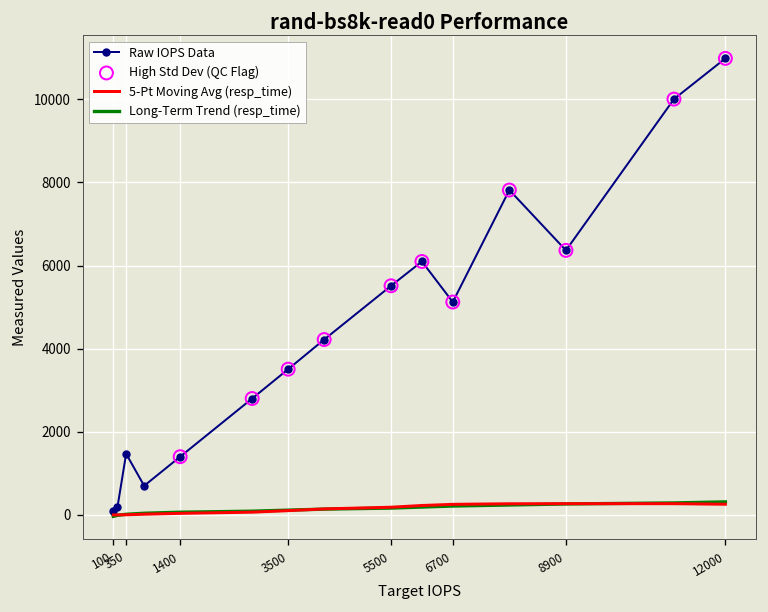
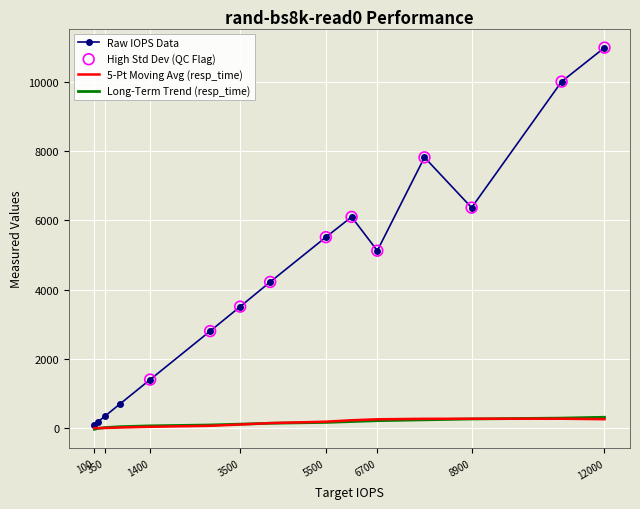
Raw IOPS Data, 350: 1500 -> 300
